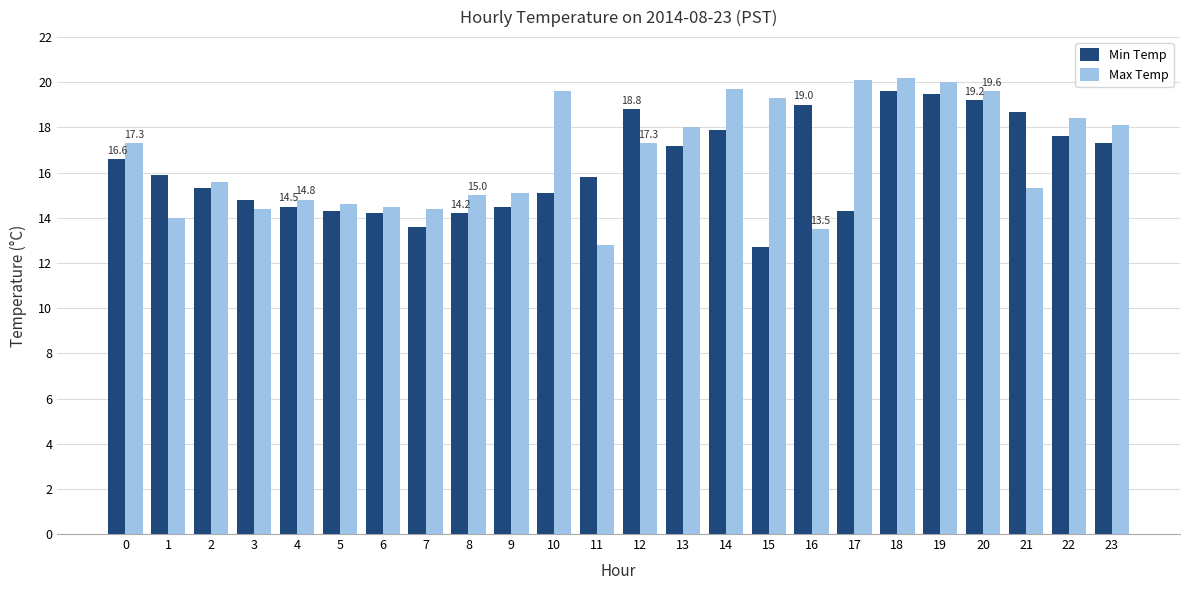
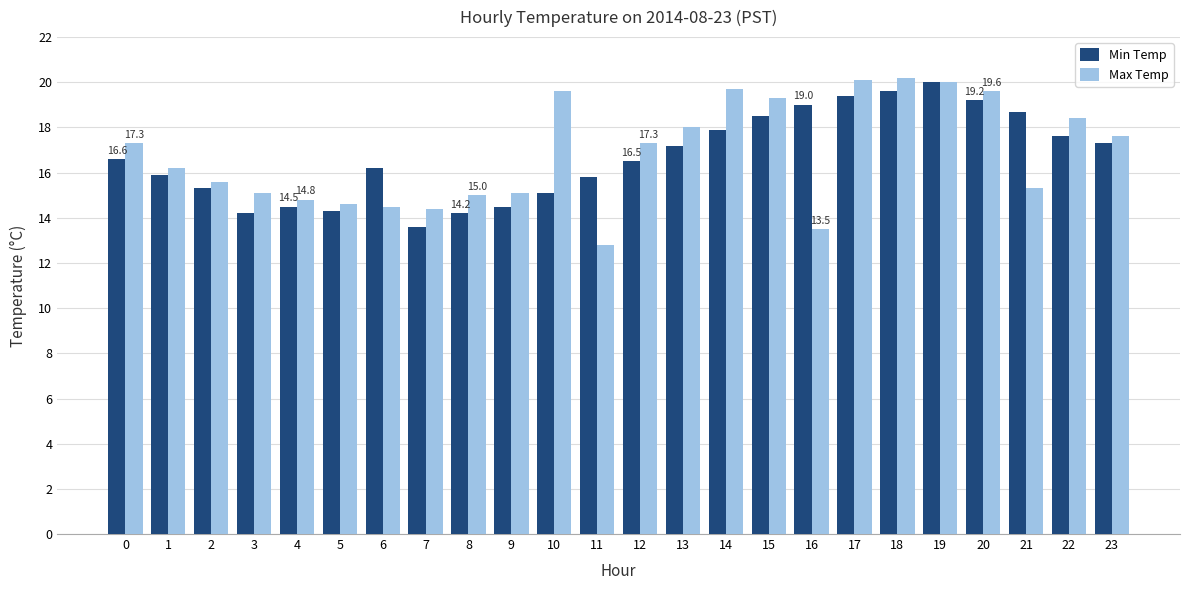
Max Temp, 1: 14.0 -> 16.2
Min Temp, 3: 14.8 -> 14.2
Max Temp, 3: 14.4 -> 15.1
Min Temp, 6: 14.2 -> 16.2
Min Temp, 12: 18.8 -> 16.5
Min Temp, 15: 12.7 -> 18.5
Min Temp, 17: 14.3 -> 19.4
Min Temp, 19: 19.5 -> 20.0
Max Temp, 23: 18.1 -> 17.6
